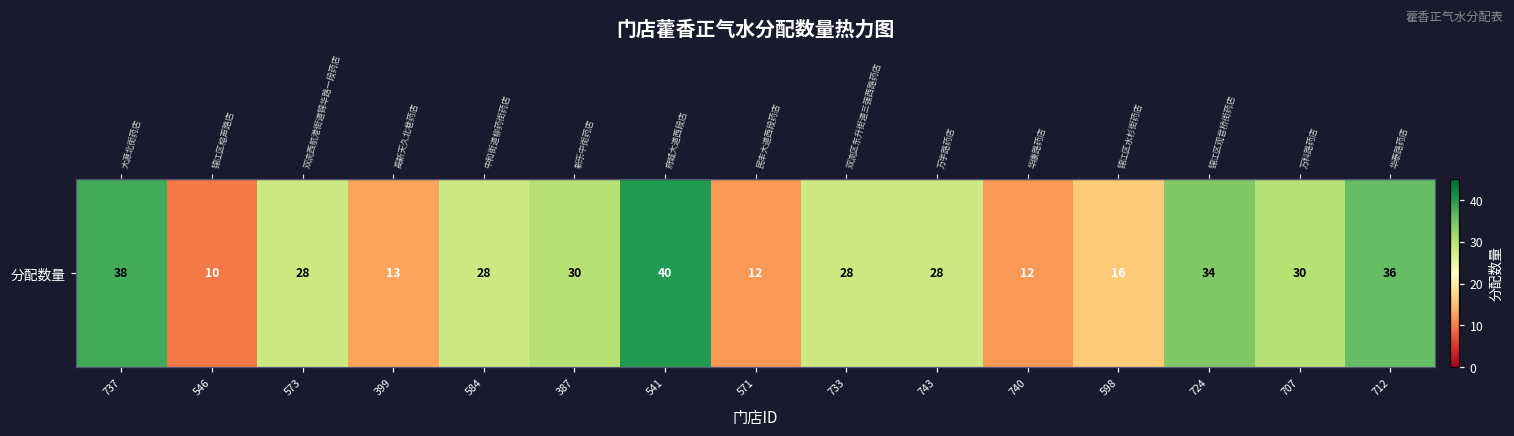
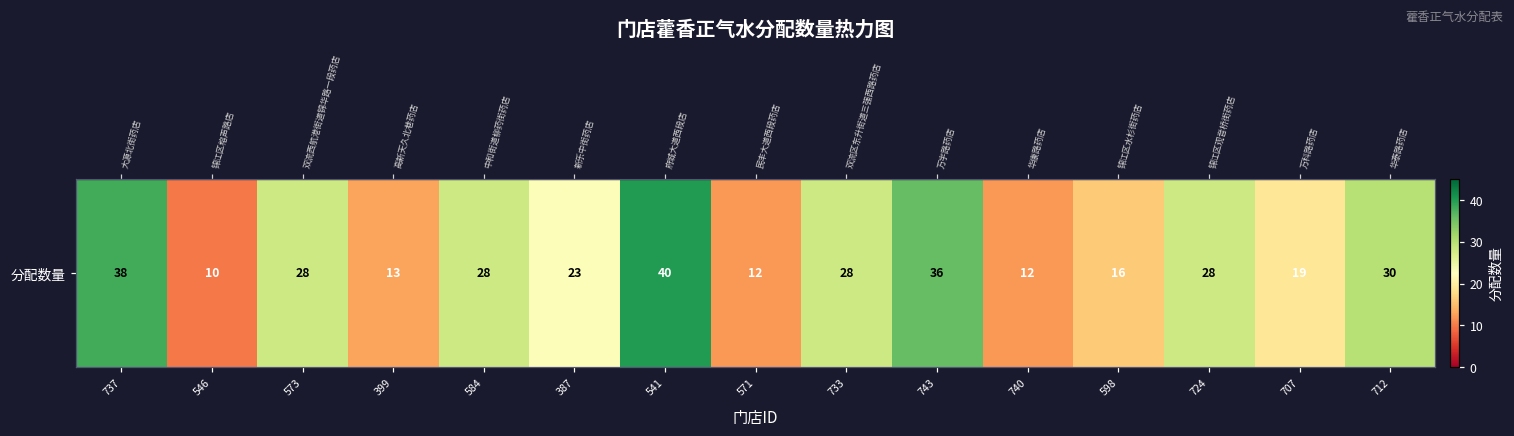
分配数量, 387: 30 -> 23
分配数量, 743: 28 -> 36
分配数量, 724: 34 -> 28
分配数量, 707: 30 -> 19
分配数量, 712: 36 -> 30
